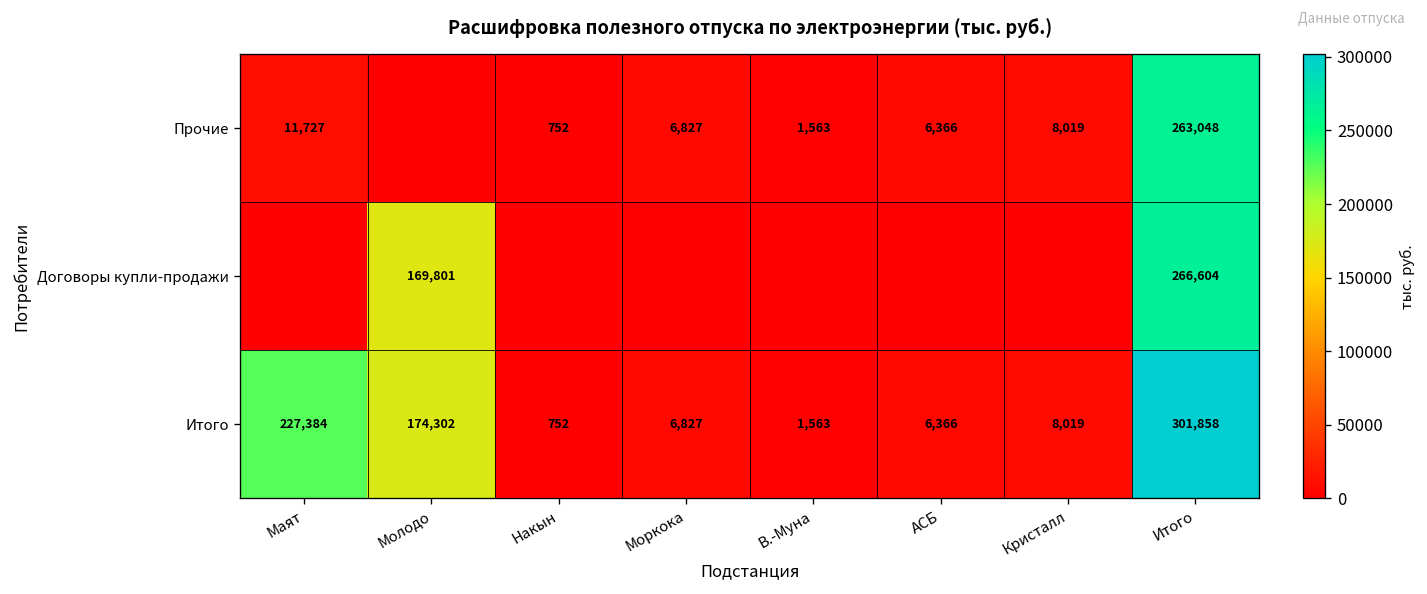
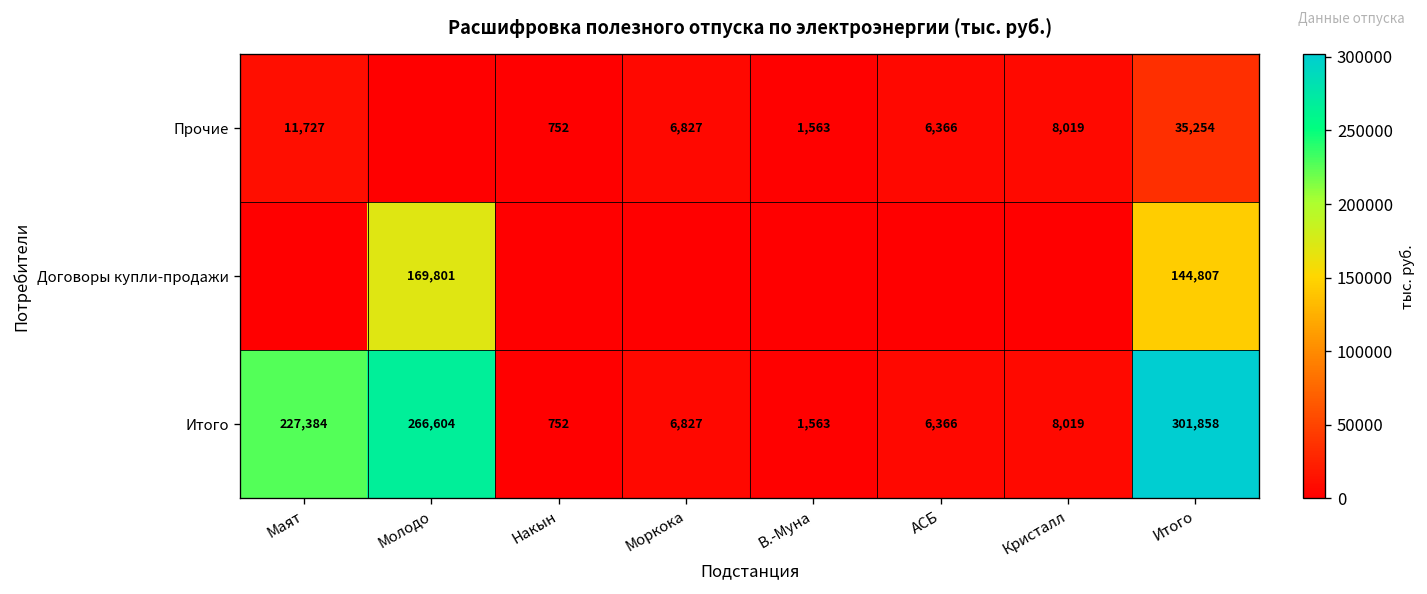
Прочие, Итого: 263,048 -> 35,254
Договоры купли-продажи, Итого: 266,604 -> 144,807
Итого, Молодо: 174,302 -> 266,604
